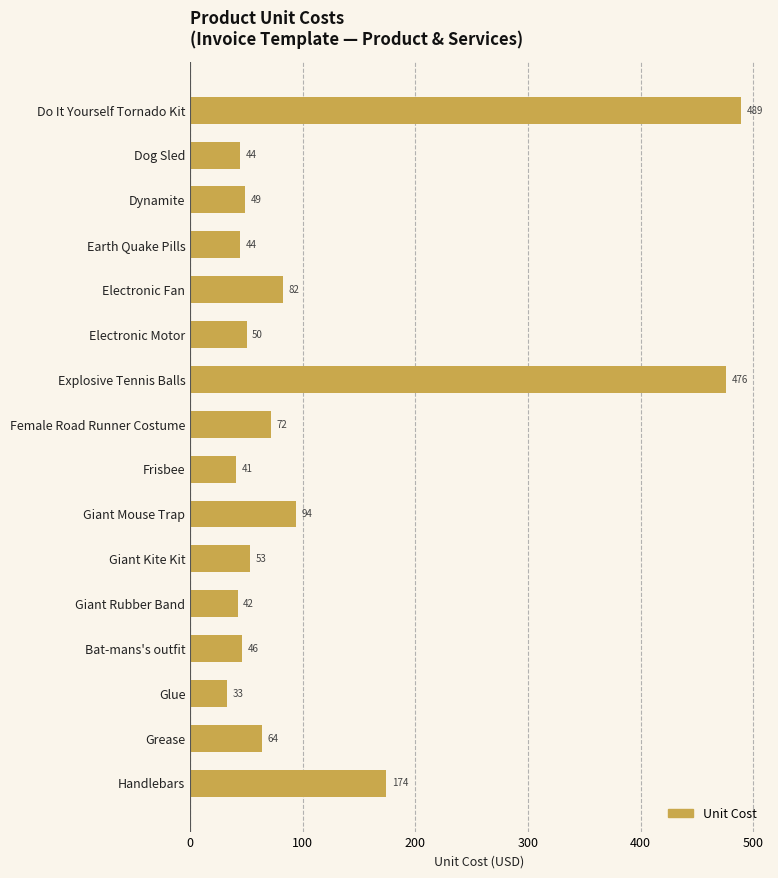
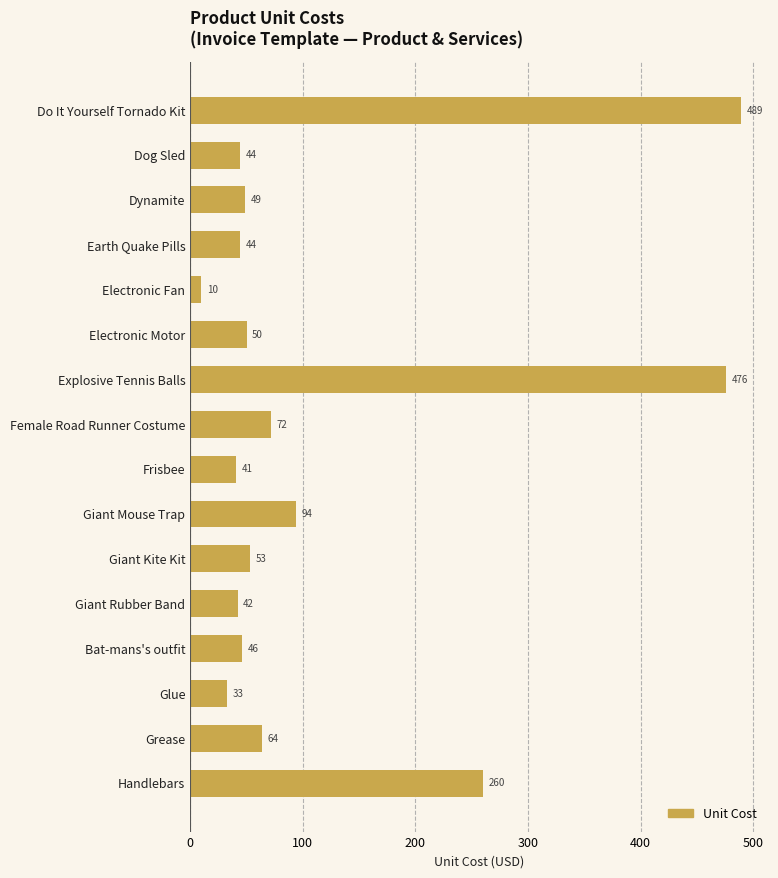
Electronic Fan: 82 -> 10
Handlebars: 174 -> 260
